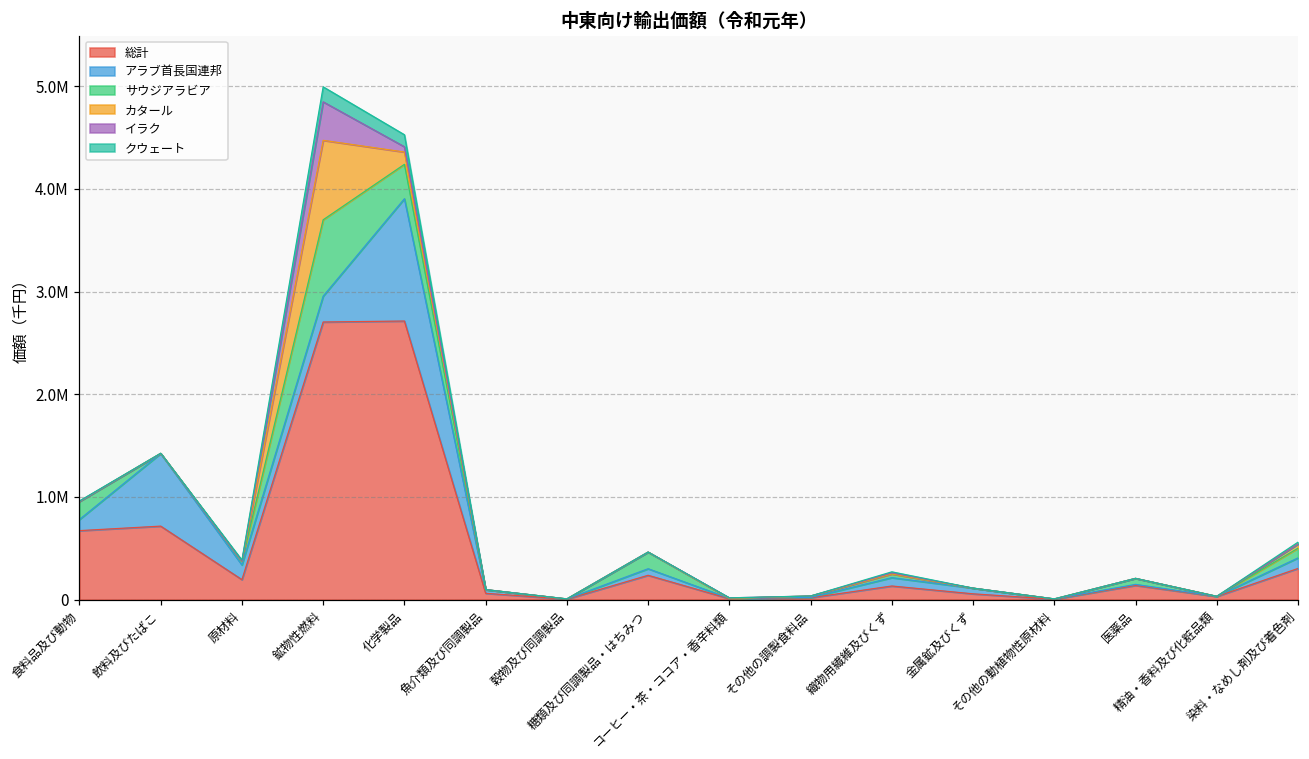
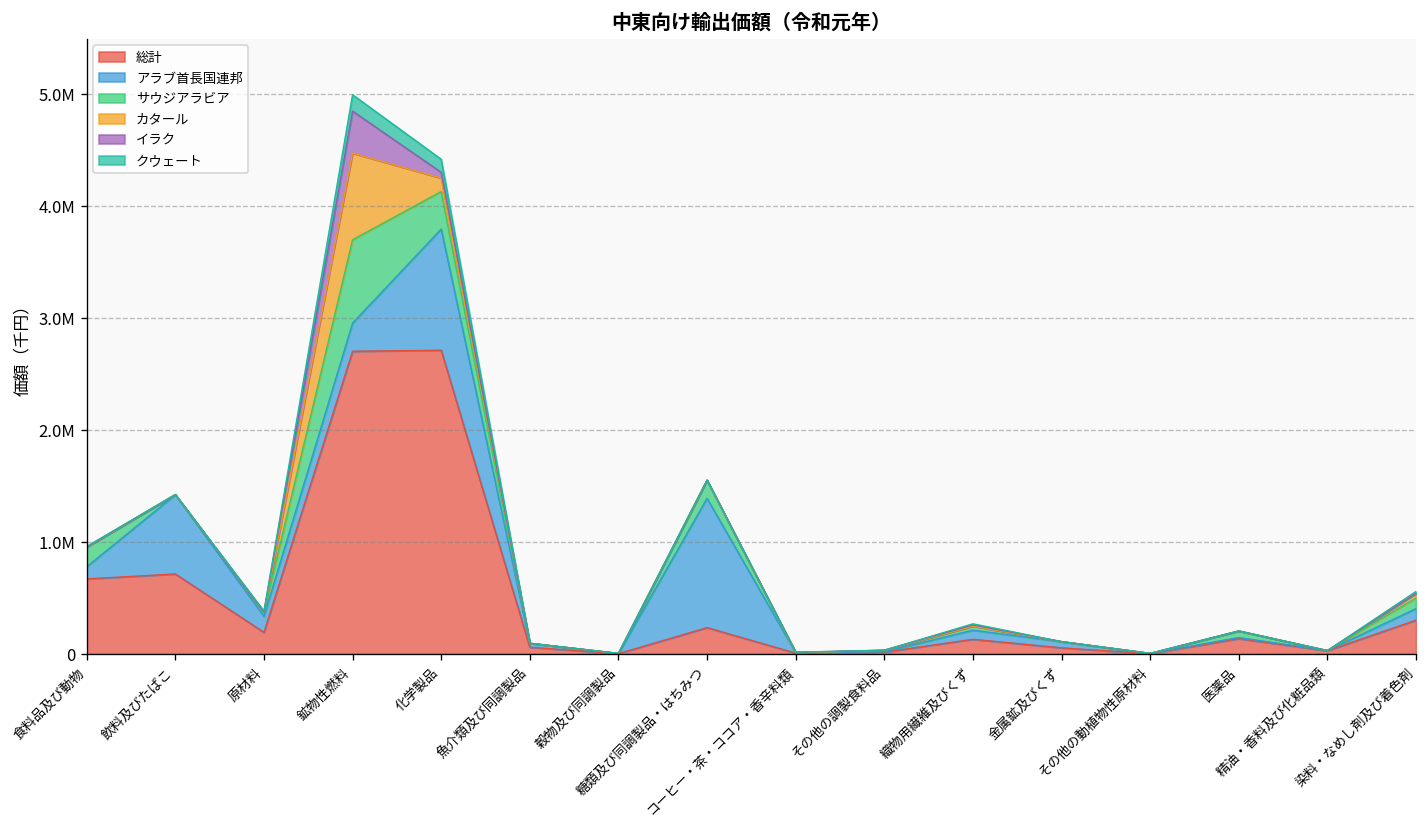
アラブ首長国連邦, 化学製品: 1200000 -> 1100000
アラブ首長国連邦, 糖類及び同調製品・はちみつ: 100000 -> 1200000
